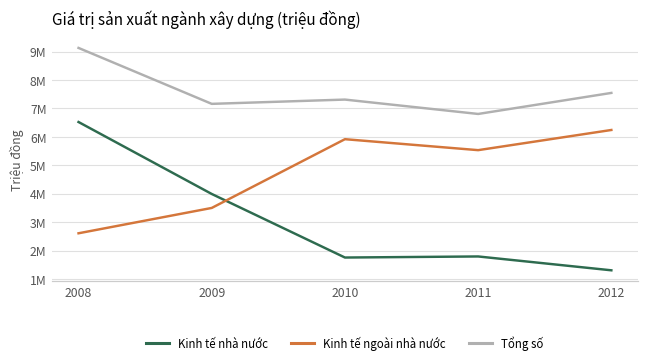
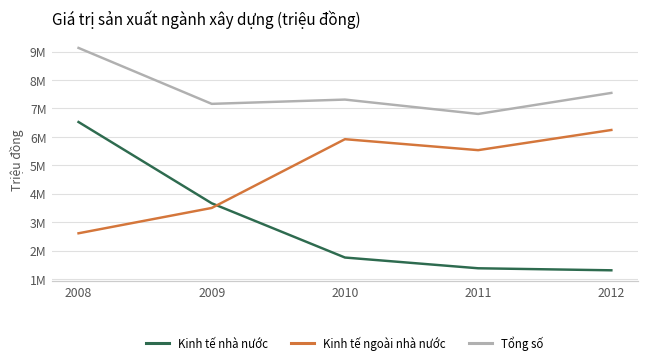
Kinh tế nhà nước, 2009: 4000000 -> 3700000
Kinh tế nhà nước, 2011: 1800000 -> 1400000
